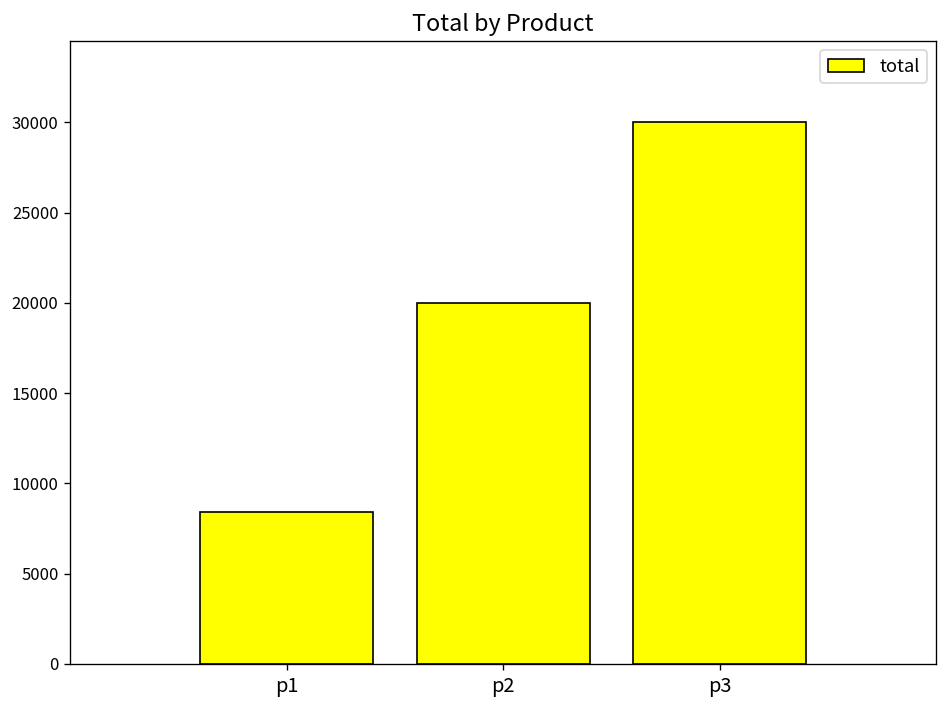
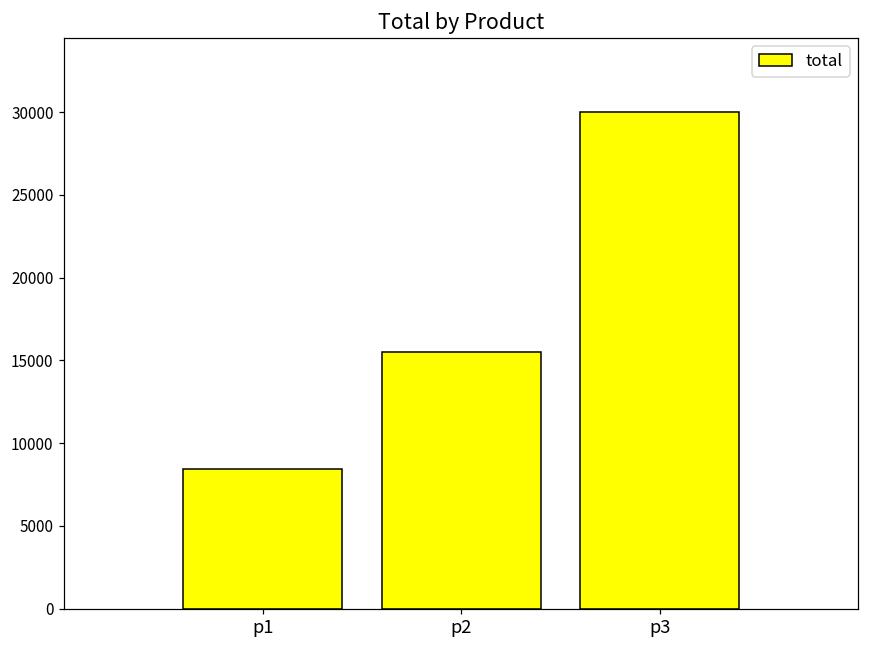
p2: 20000 -> 15500
